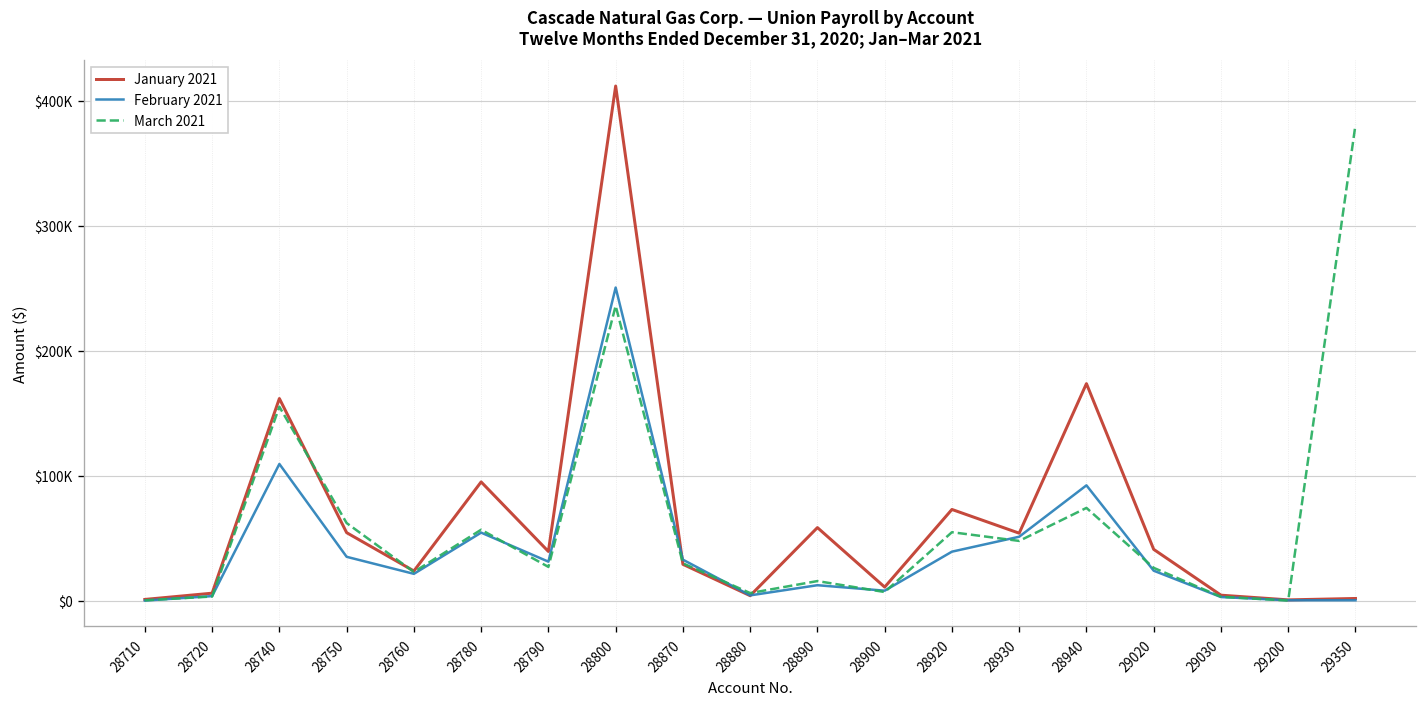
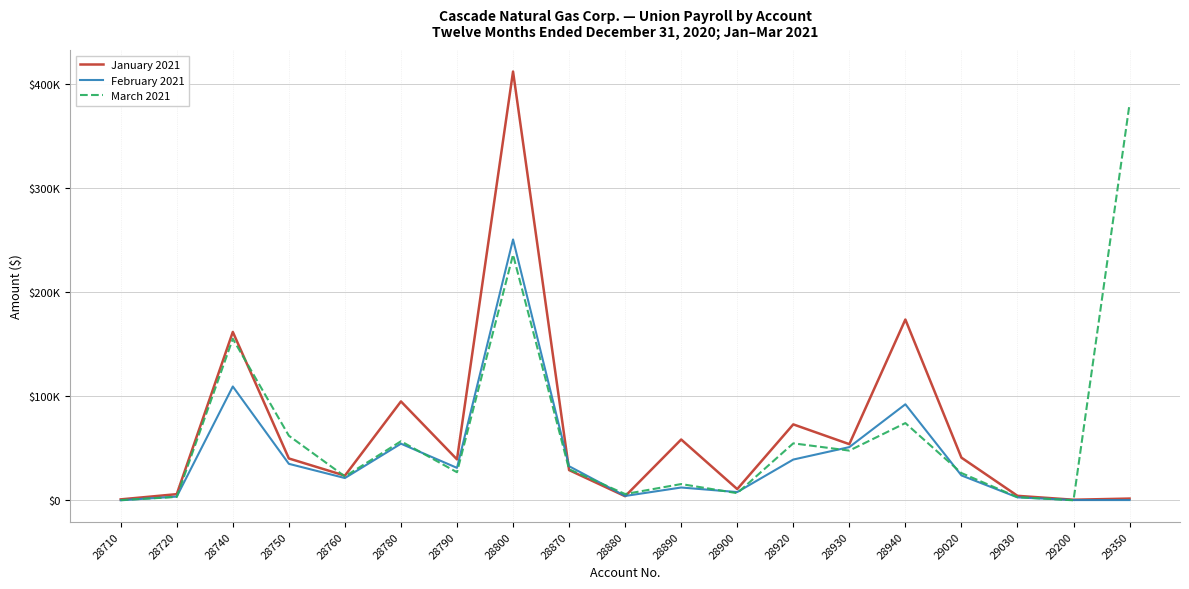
January 2021, 28750: $54000 -> $40000
